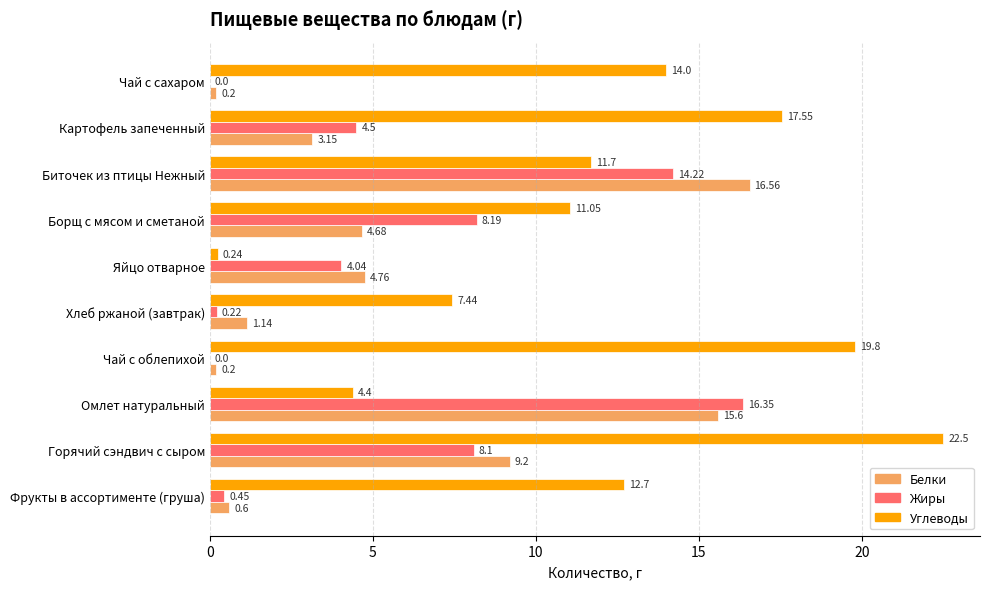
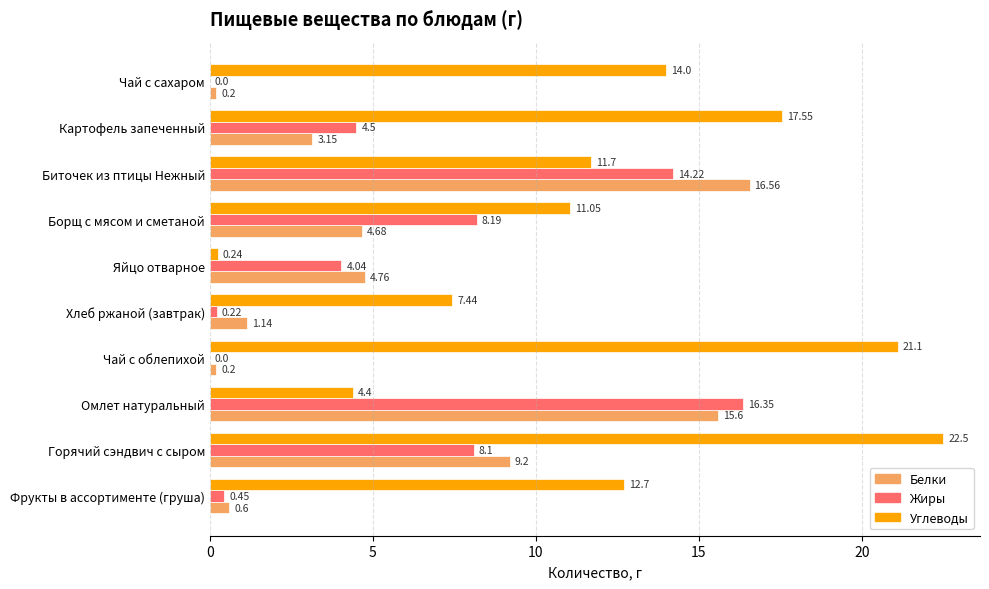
Углеводы, Чай с облепихой: 19.8 -> 21.1
